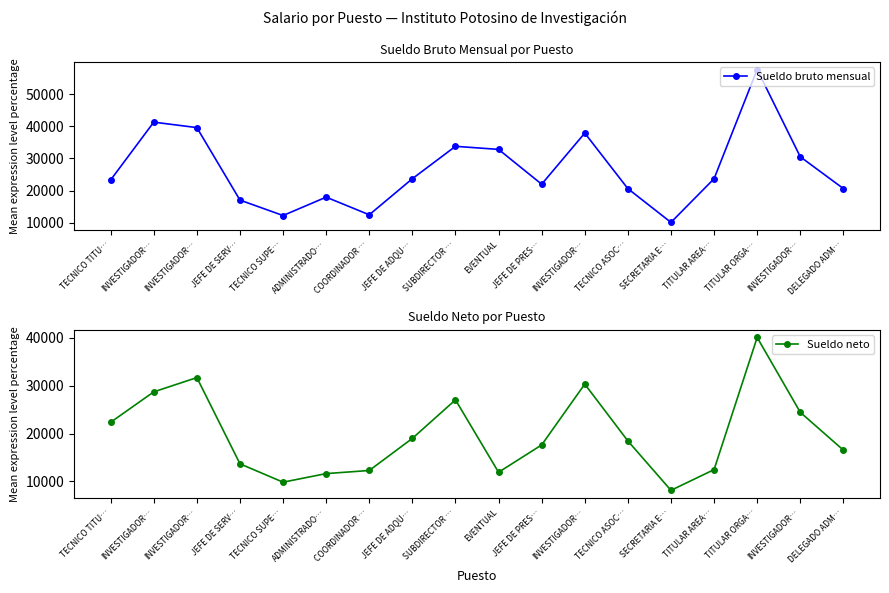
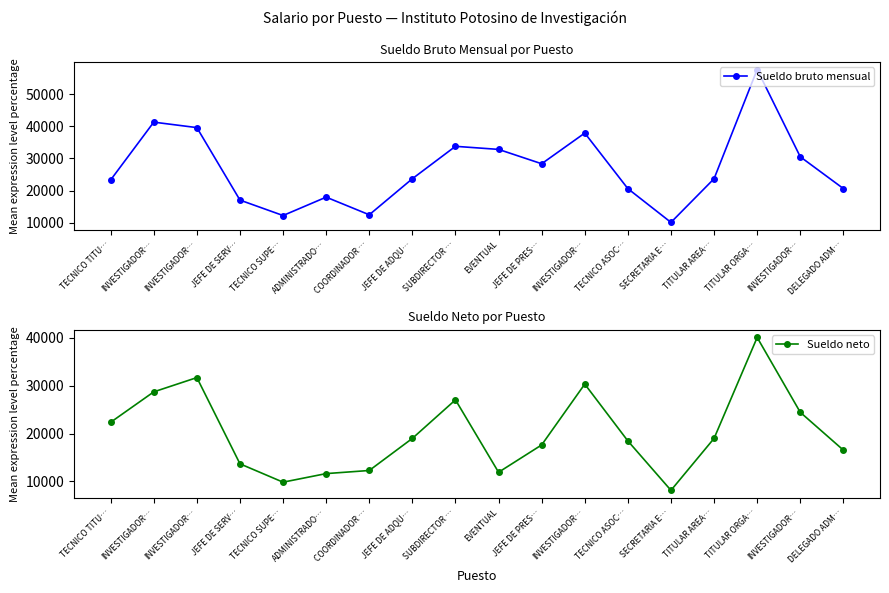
Sueldo Bruto Mensual por Puesto, JEFE DE PRES…: 22000 -> 28000
Sueldo Neto por Puesto, TITULAR AREA…: 12000 -> 19000
